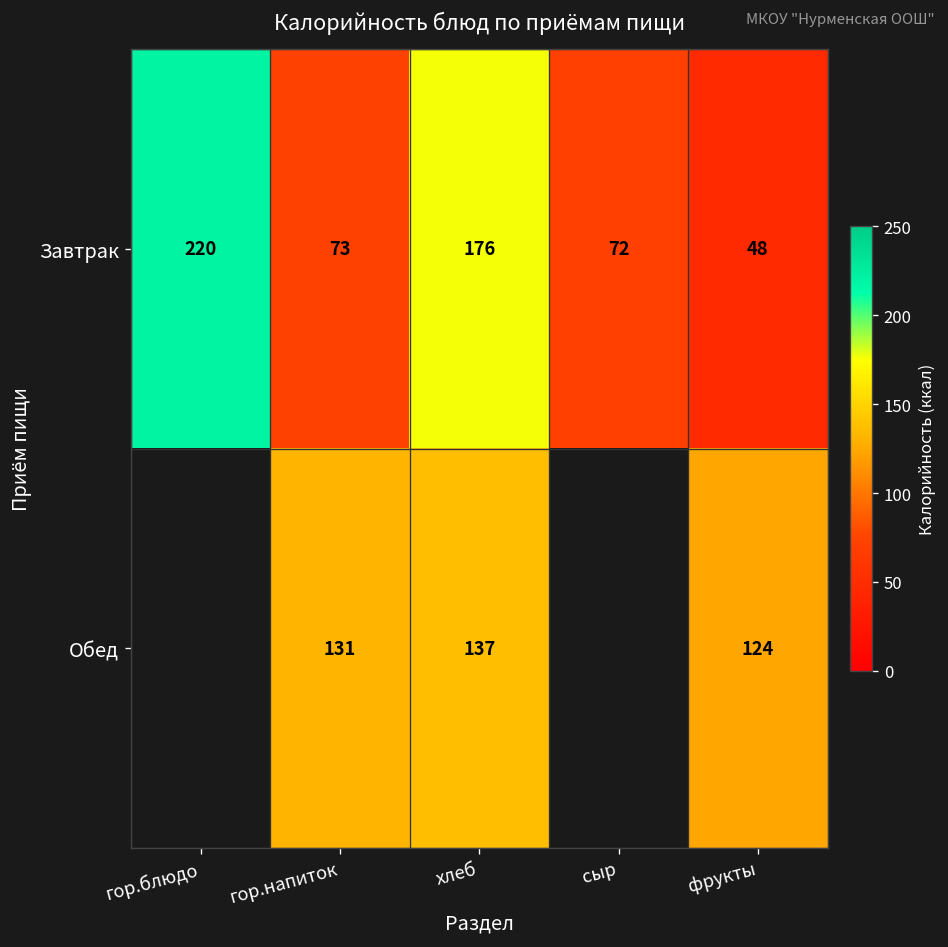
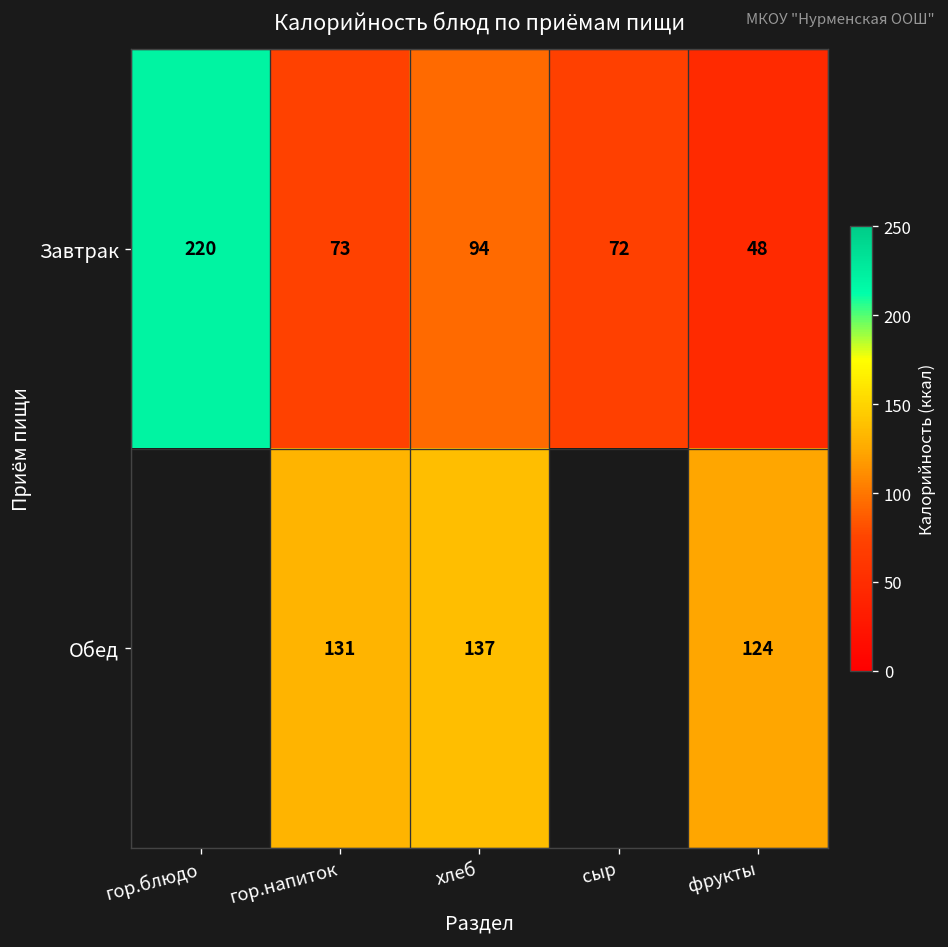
Завтрак, хлеб: 176 -> 94
